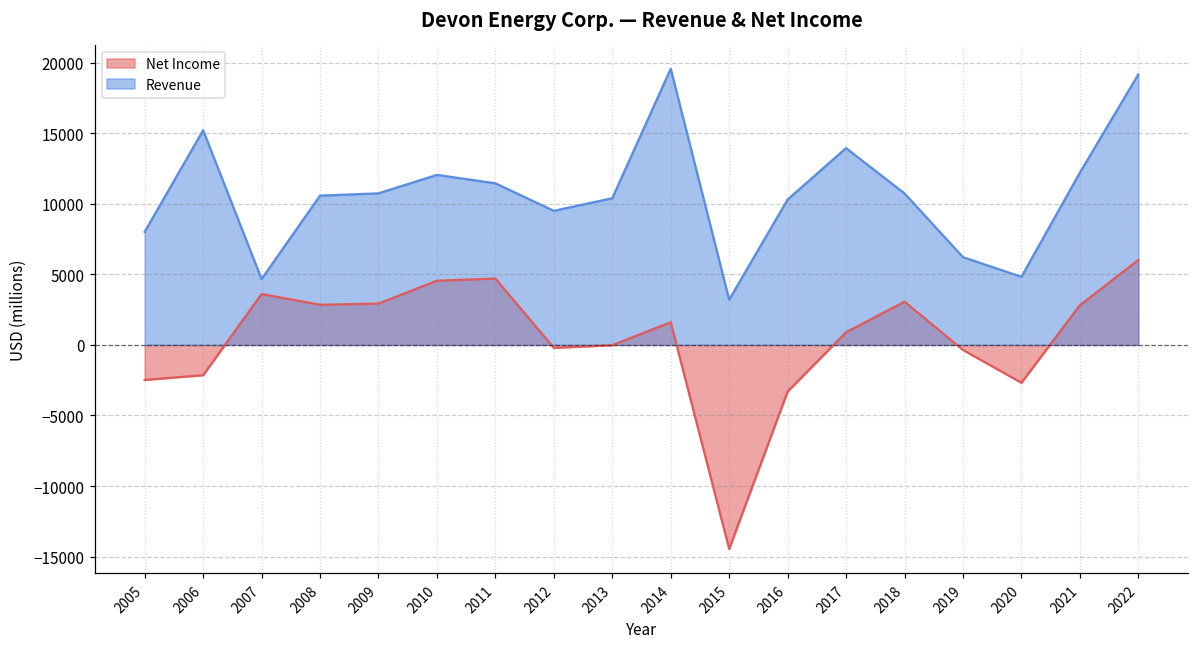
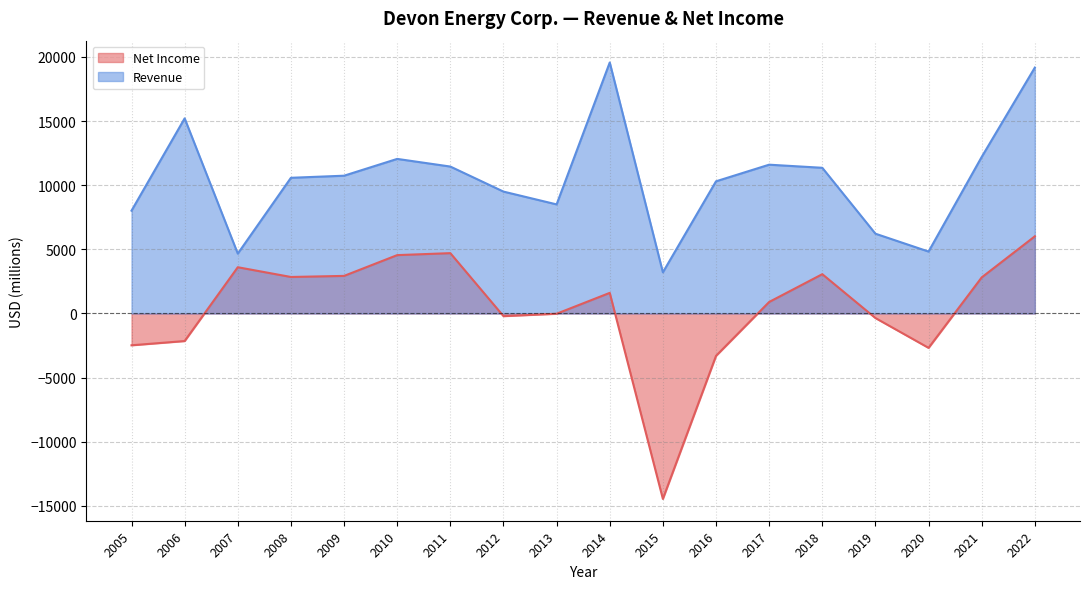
Revenue, 2013: 10400 -> 8500
Revenue, 2017: 13900 -> 11600
Revenue, 2018: 10700 -> 11400
